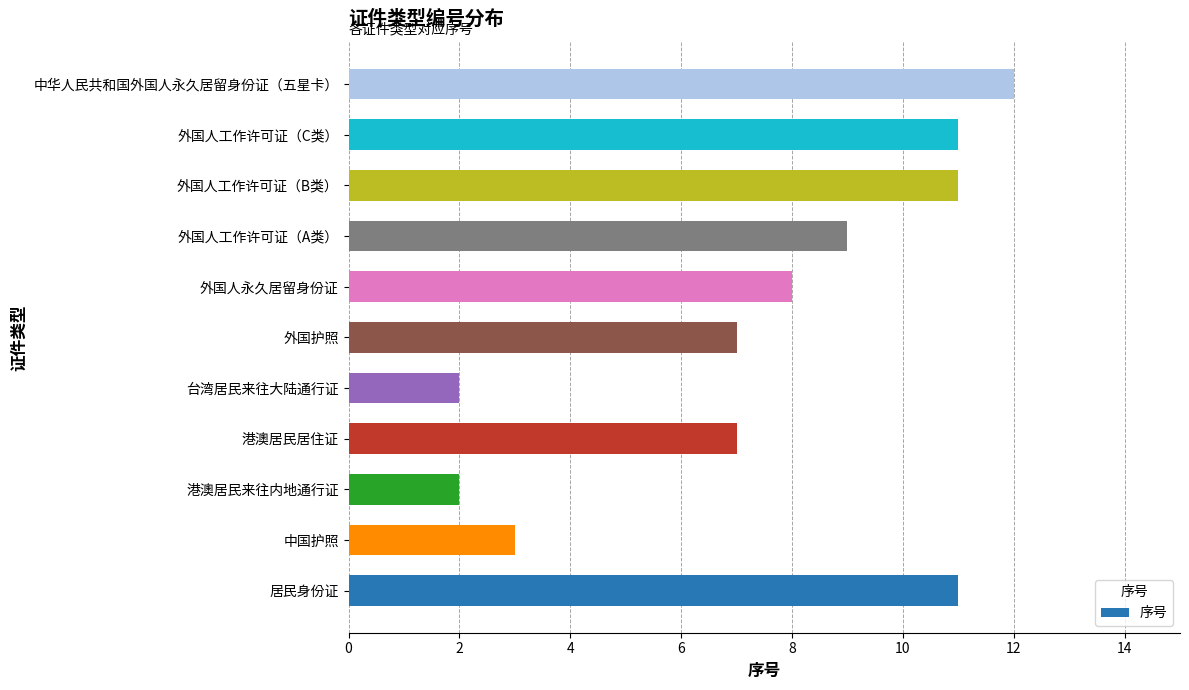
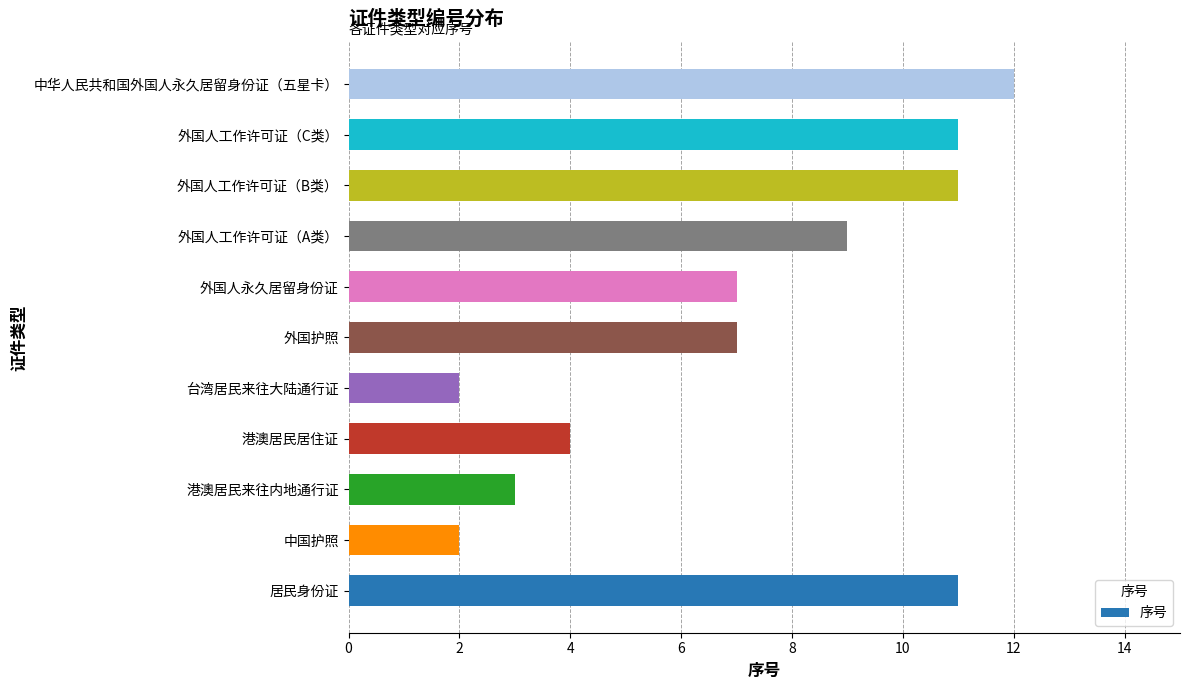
外国人永久居留身份证: 8 -> 7
港澳居民居住证: 7 -> 4
港澳居民来往内地通行证: 2 -> 3
中国护照: 3 -> 2
